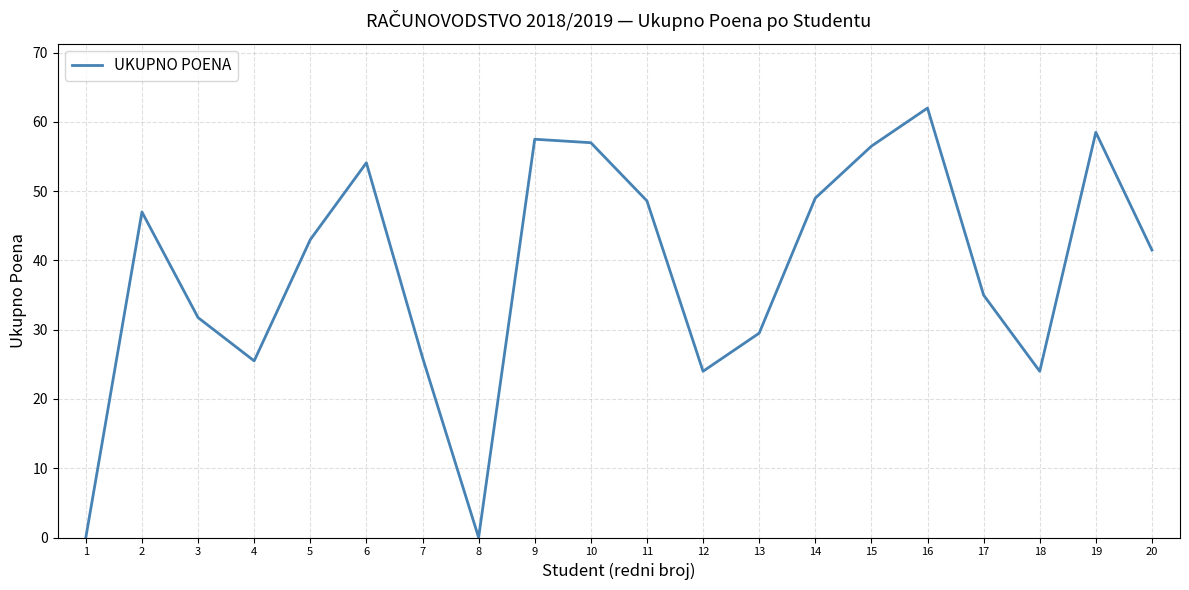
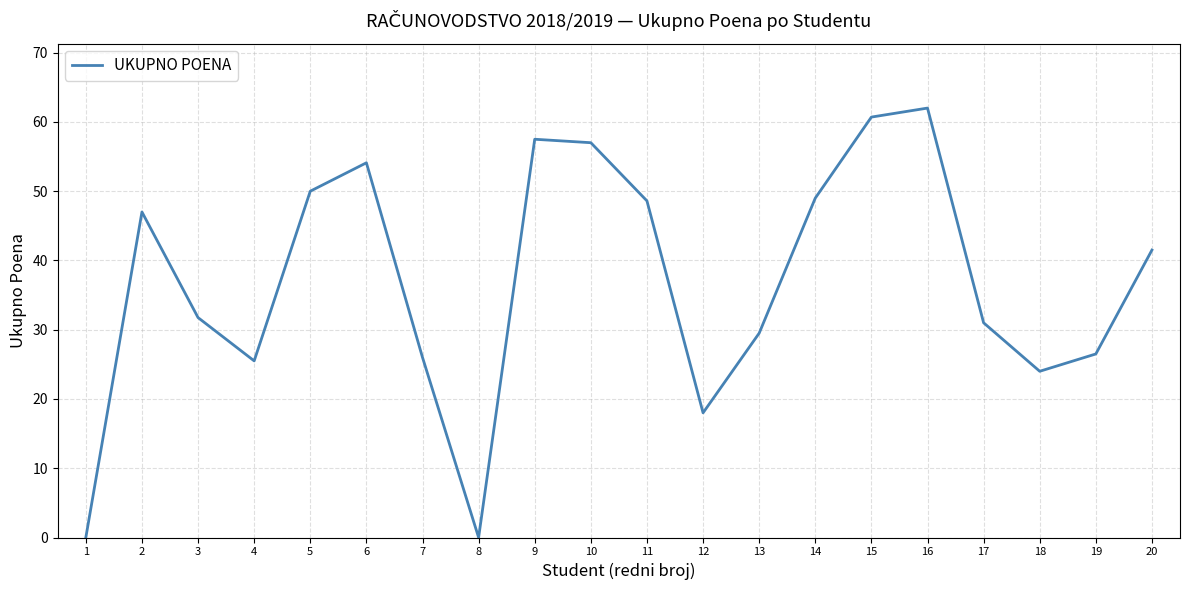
5: 43 -> 50
12: 24 -> 18
15: 57 -> 61
17: 35 -> 31
19: 59 -> 27
